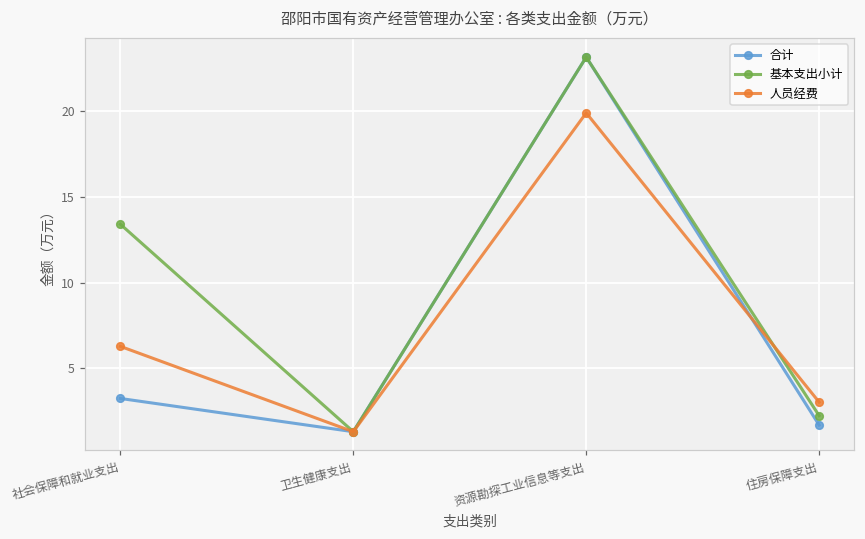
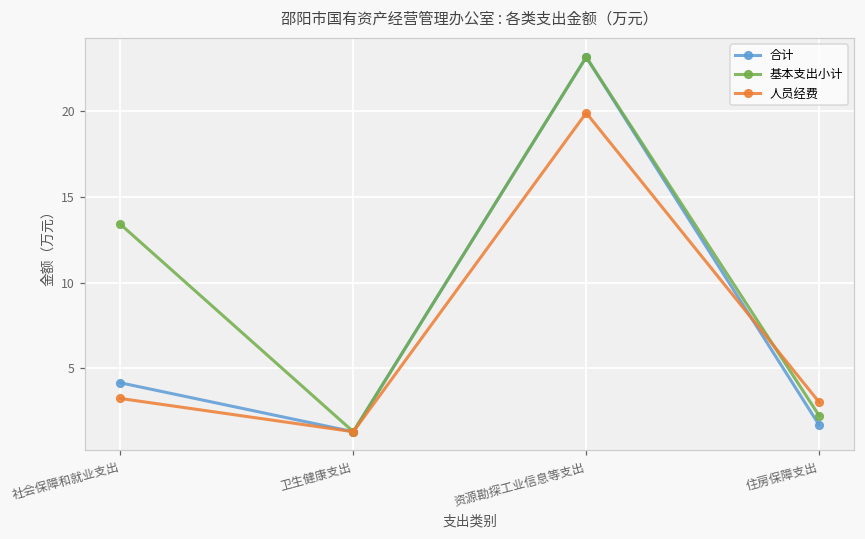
合计, 社会保障和就业支出: 3.2 -> 4.2
人员经费, 社会保障和就业支出: 6.3 -> 3.2
